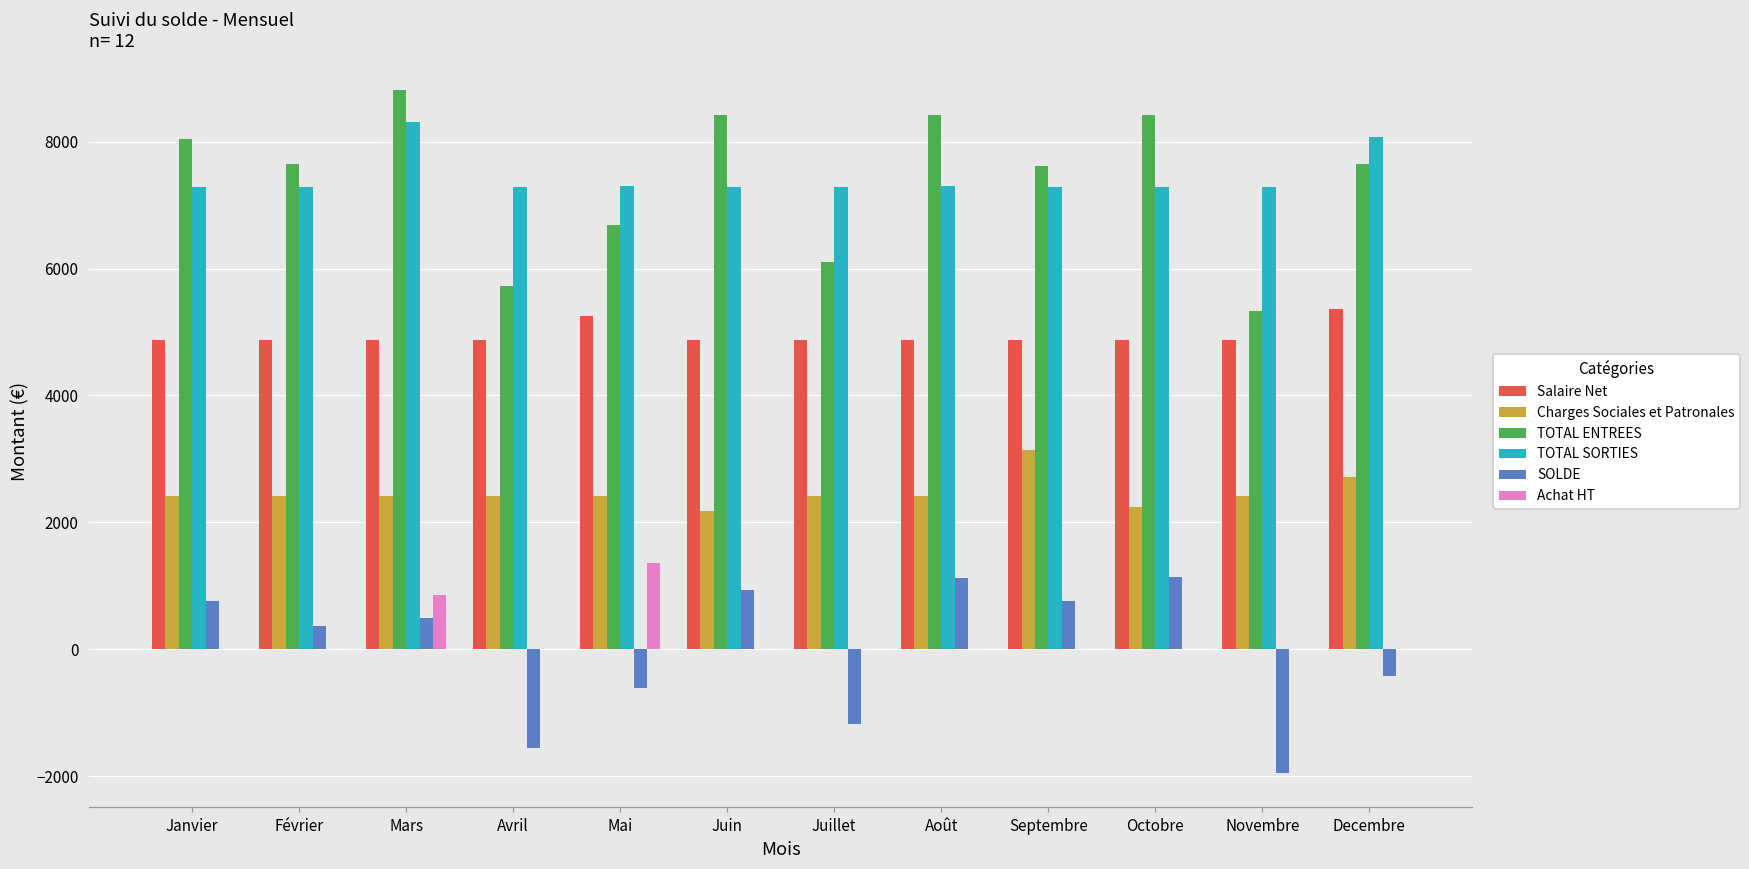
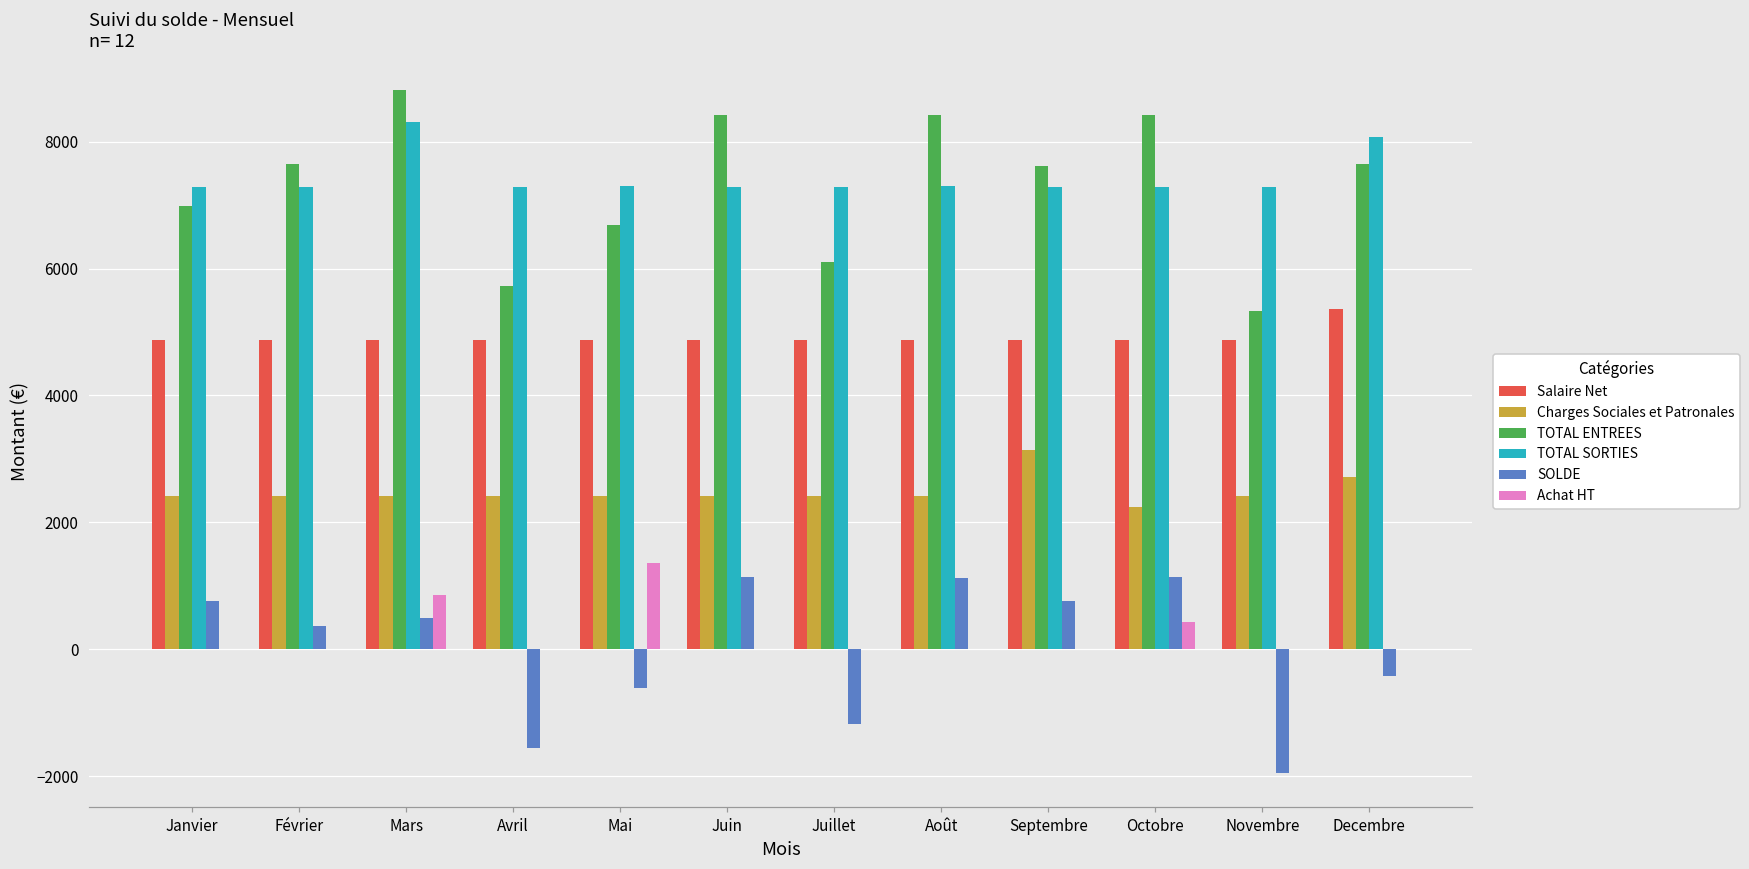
TOTAL ENTREES, Janvier: 8000 -> 7000
Salaire Net, Mai: 5300 -> 4900
Charges Sociales et Patronales, Juin: 2200 -> 2400
SOLDE, Juin: 900 -> 1100
Achat HT, Octobre: 0 -> 400
